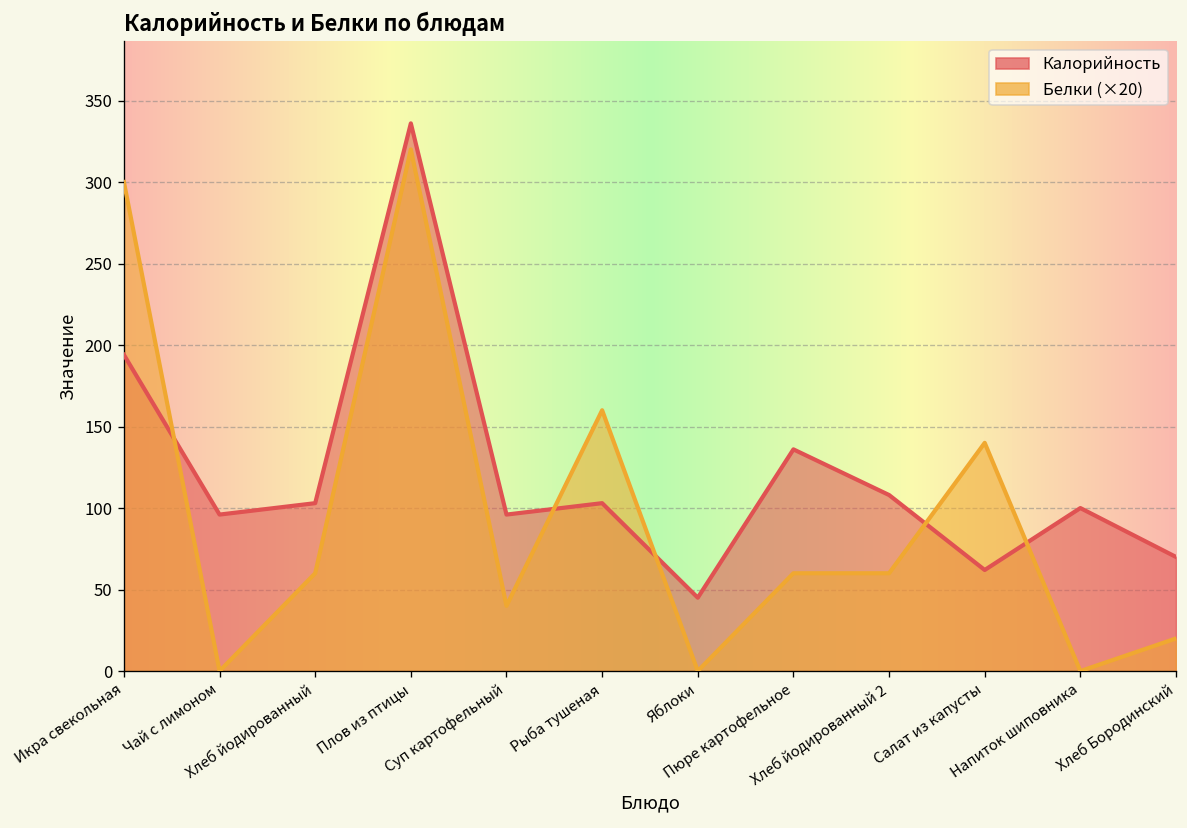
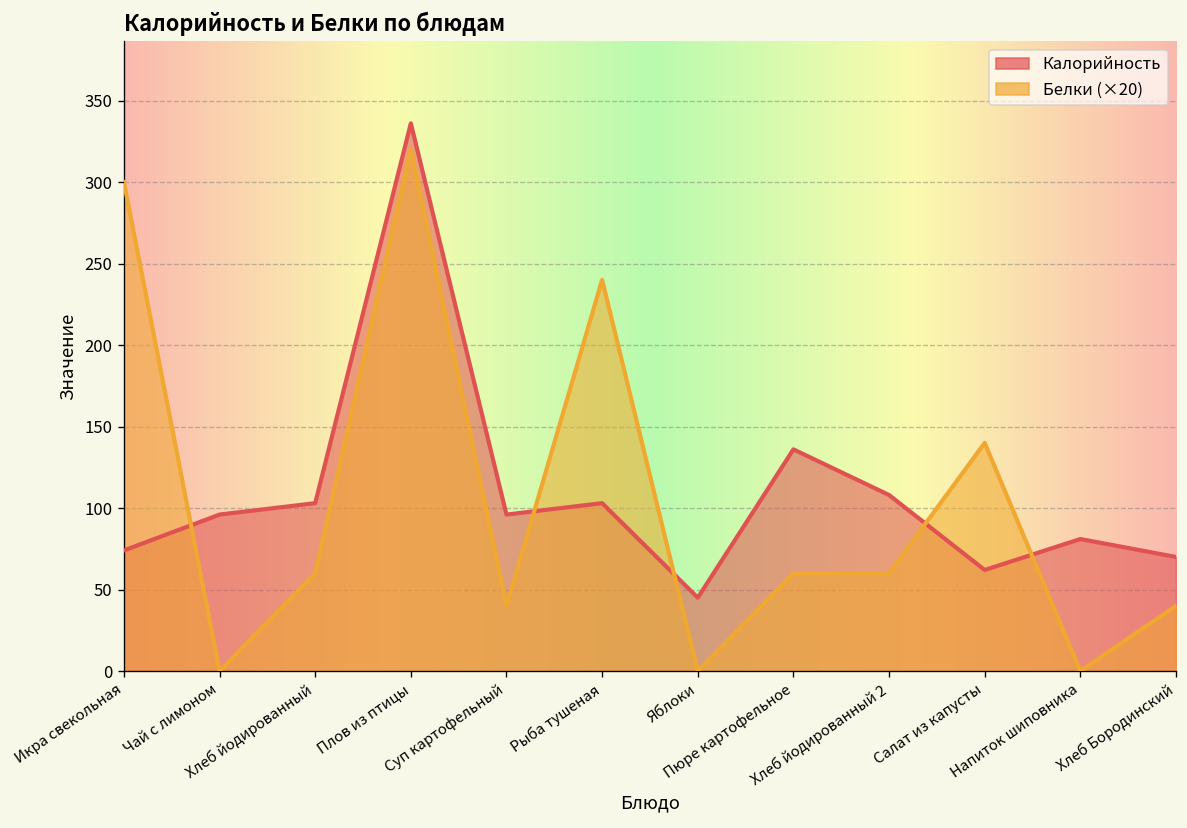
Калорийность, Икра свекольная: 194 -> 74
Белки (×20), Рыба тушеная: 160 -> 240
Калорийность, Напиток шиповника: 100 -> 81
Белки (×20), Хлеб Бородинский: 20 -> 40
